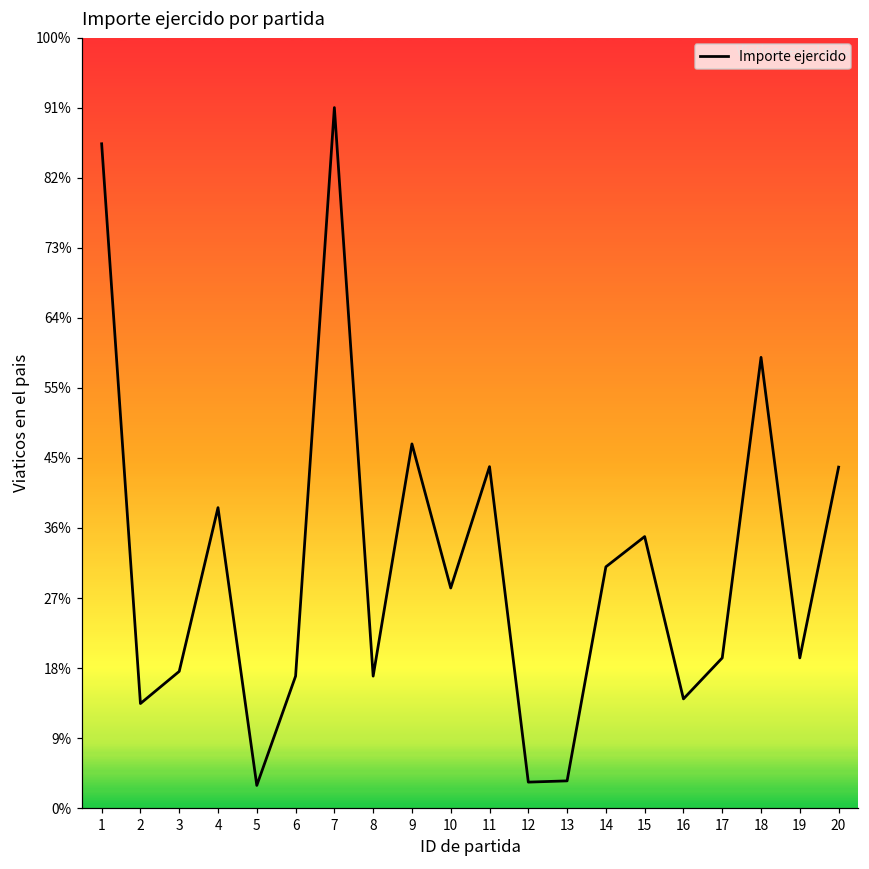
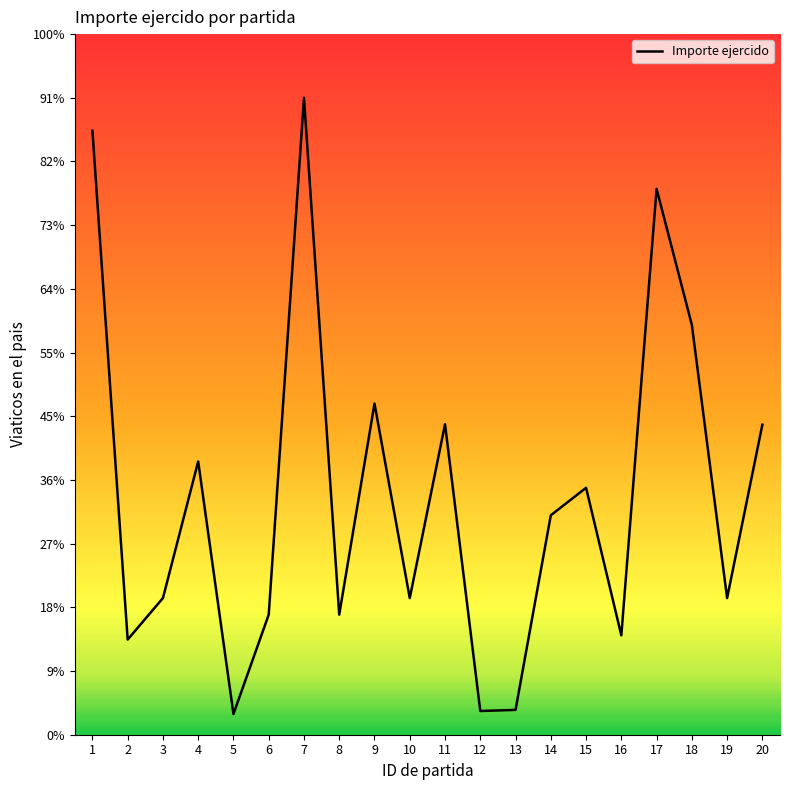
3: 18% -> 20%
10: 29% -> 20%
17: 20% -> 78%
